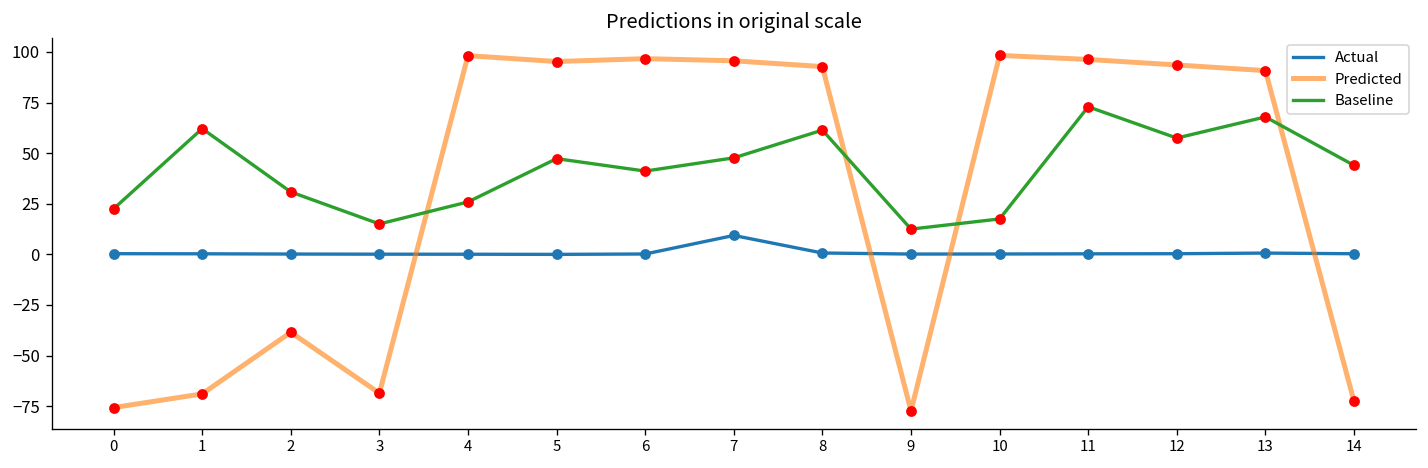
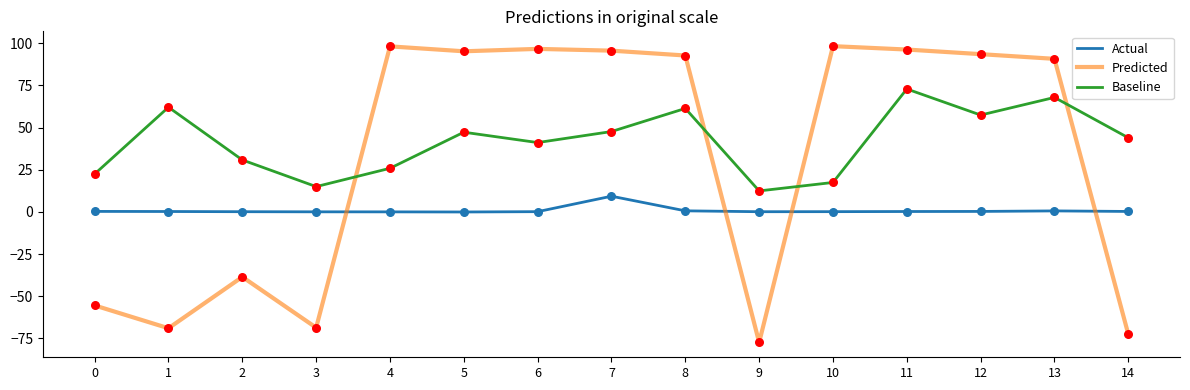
Predicted, 0: -76 -> -55
